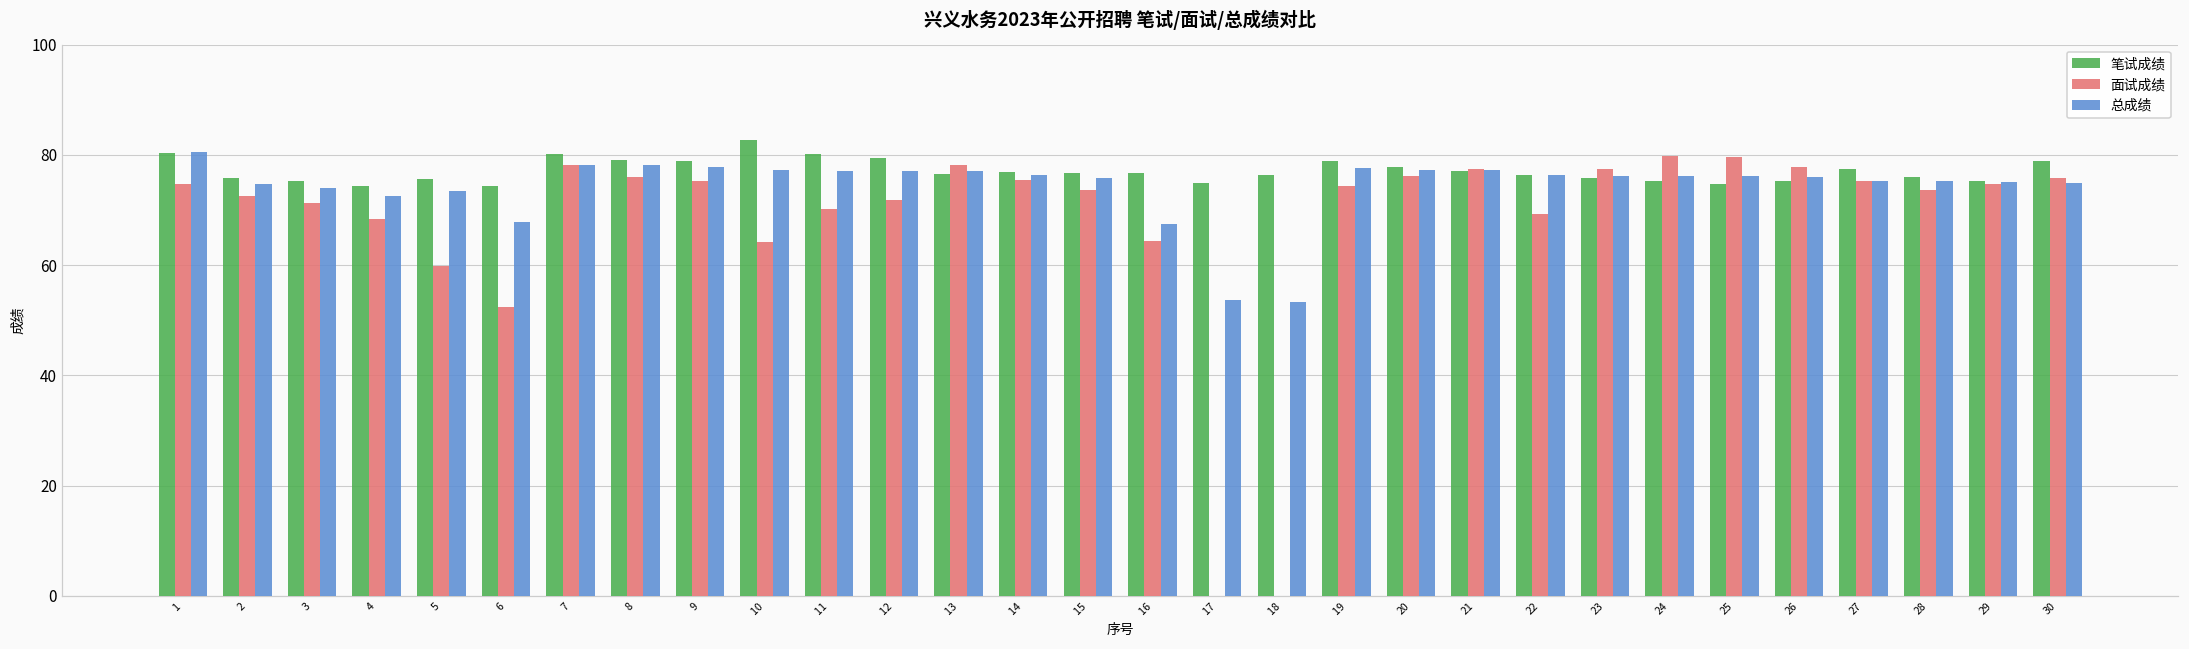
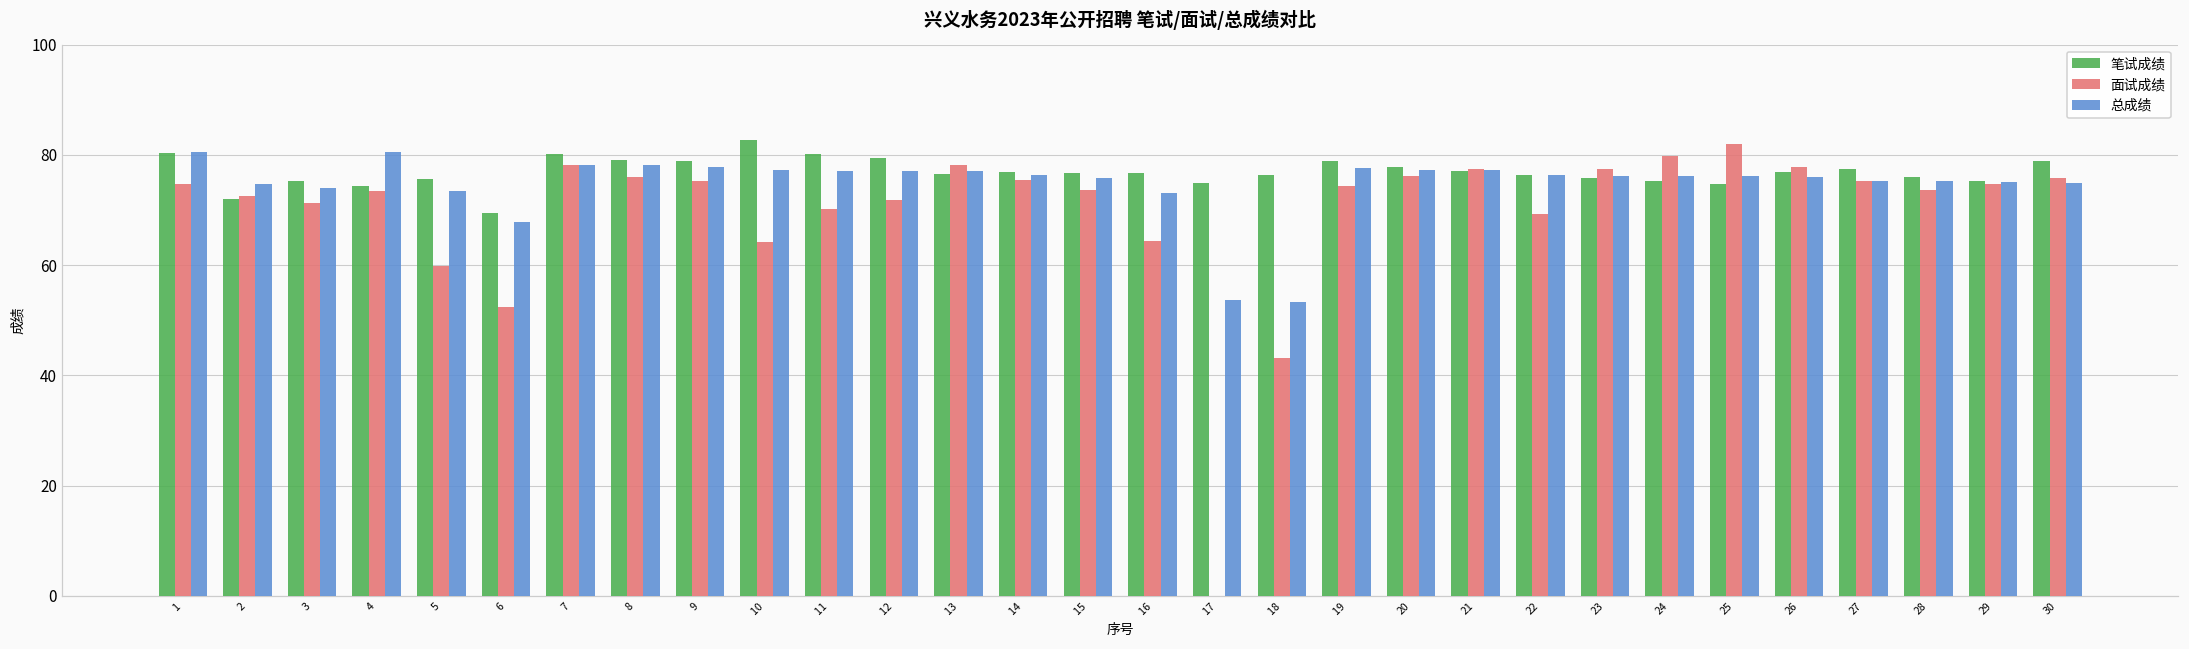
笔试成绩, 2: 76 -> 72
面试成绩, 4: 68 -> 73
总成绩, 4: 73 -> 80
笔试成绩, 6: 74 -> 70
总成绩, 16: 68 -> 73
面试成绩, 18: 0 -> 43
面试成绩, 25: 80 -> 82
笔试成绩, 26: 75 -> 77
